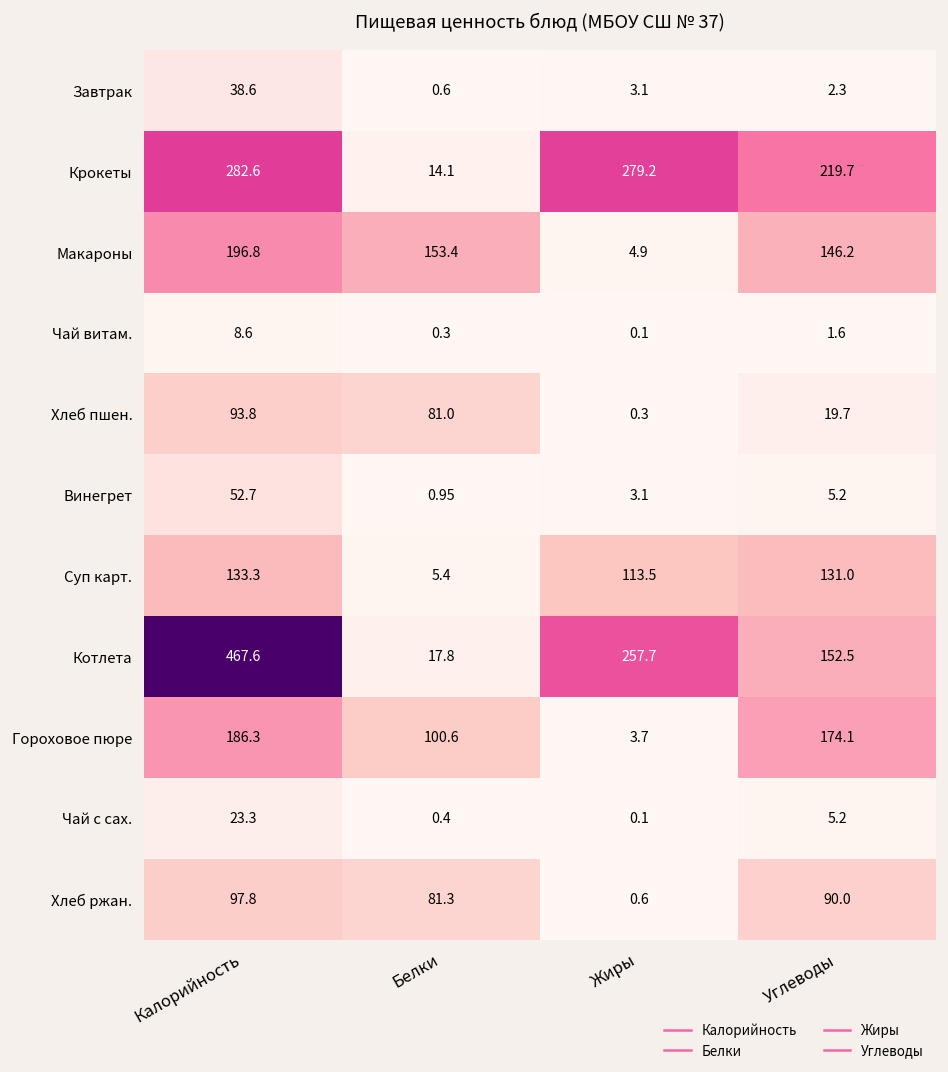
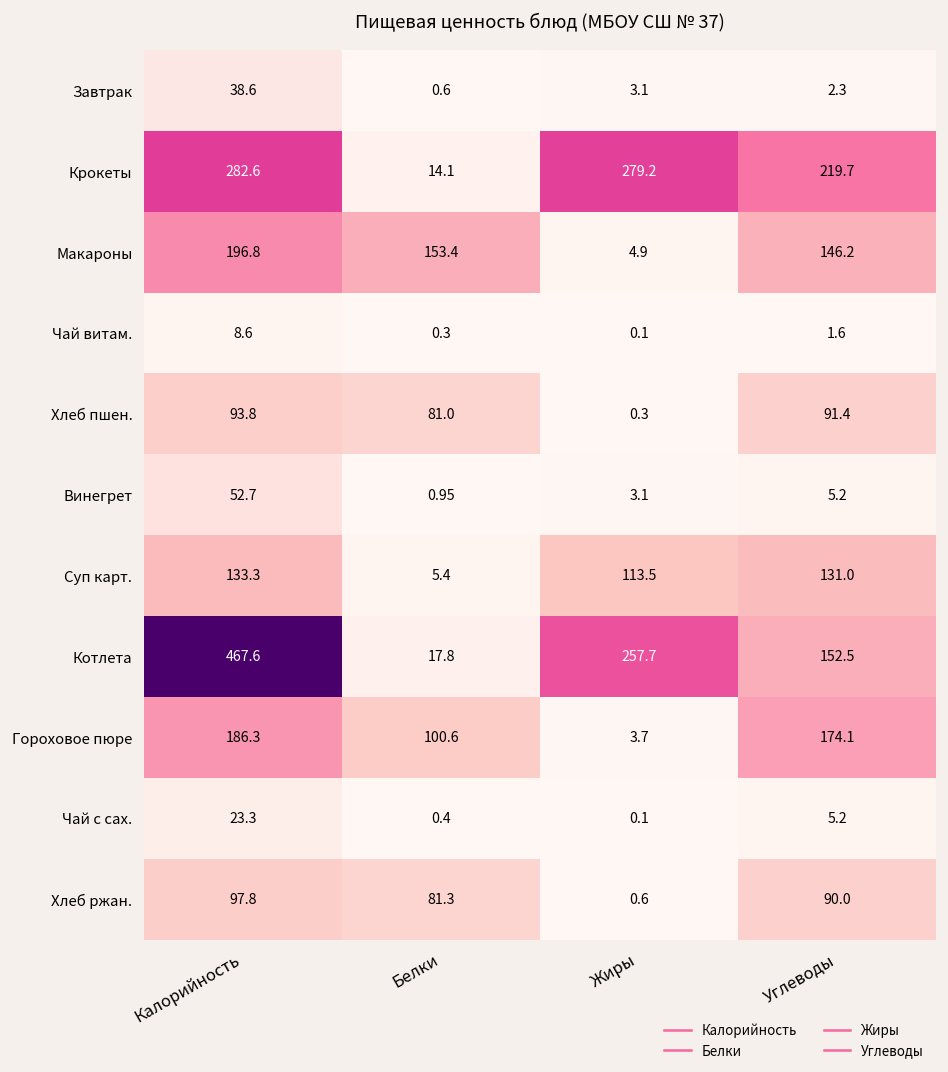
Хлеб пшен., Углеводы: 19.7 -> 91.4
